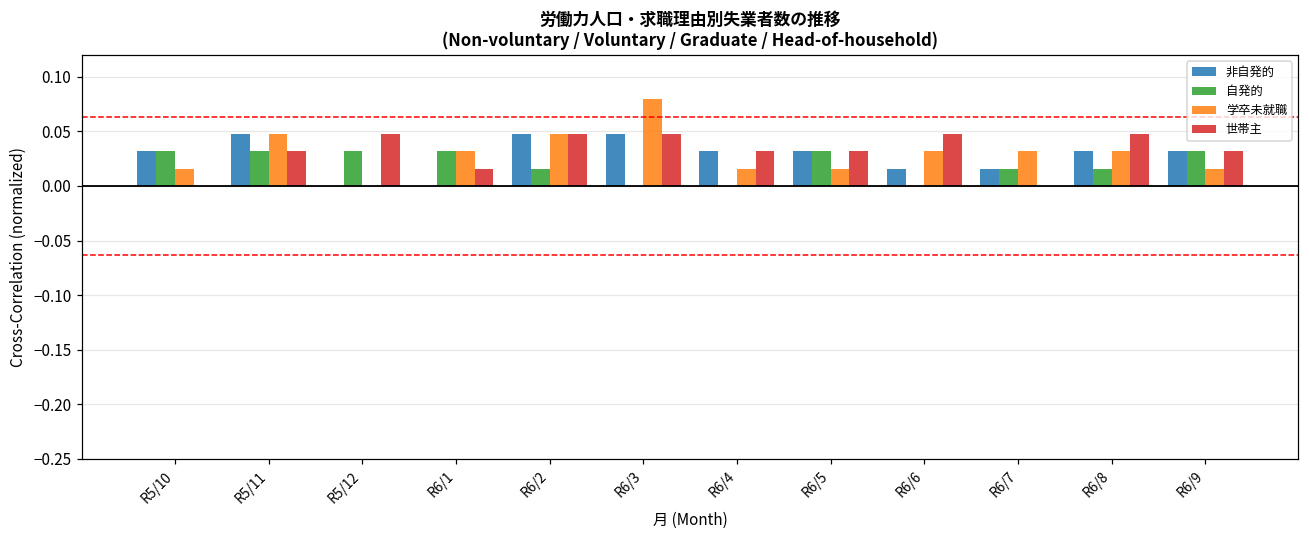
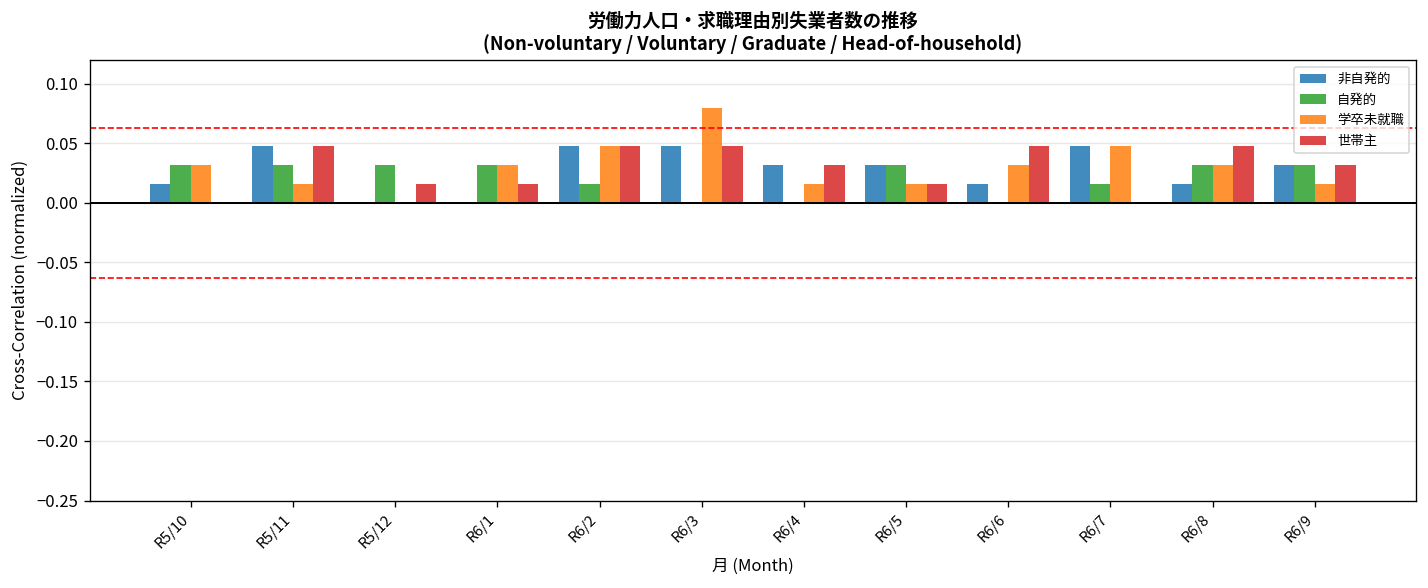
非自発的, R5/10: 0.03 -> 0.02
学卒未就職, R5/10: 0.02 -> 0.03
学卒未就職, R5/11: 0.05 -> 0.02
世帯主, R5/11: 0.03 -> 0.05
世帯主, R5/12: 0.05 -> 0.02
世帯主, R6/5: 0.03 -> 0.02
非自発的, R6/7: 0.02 -> 0.05
学卒未就職, R6/7: 0.03 -> 0.05
非自発的, R6/8: 0.03 -> 0.02
自発的, R6/8: 0.02 -> 0.03
